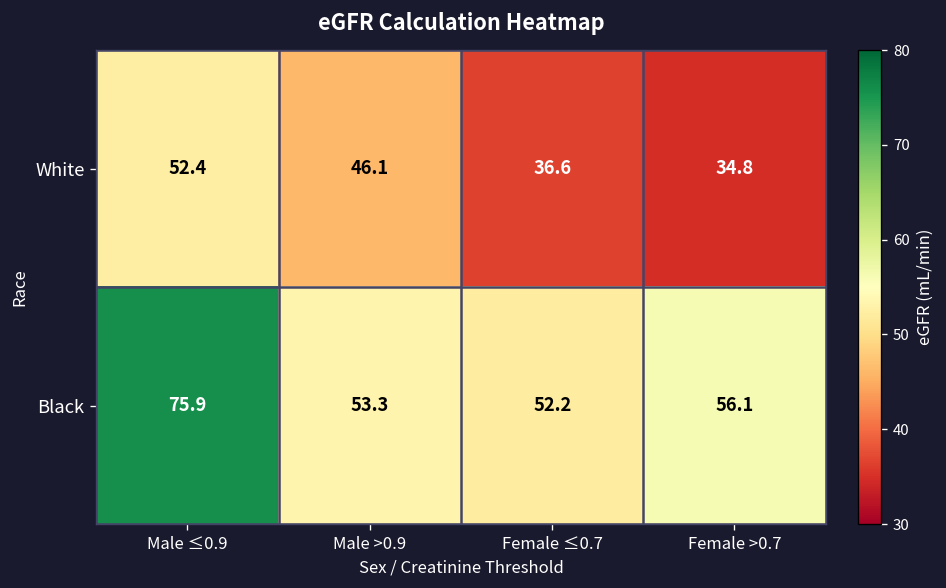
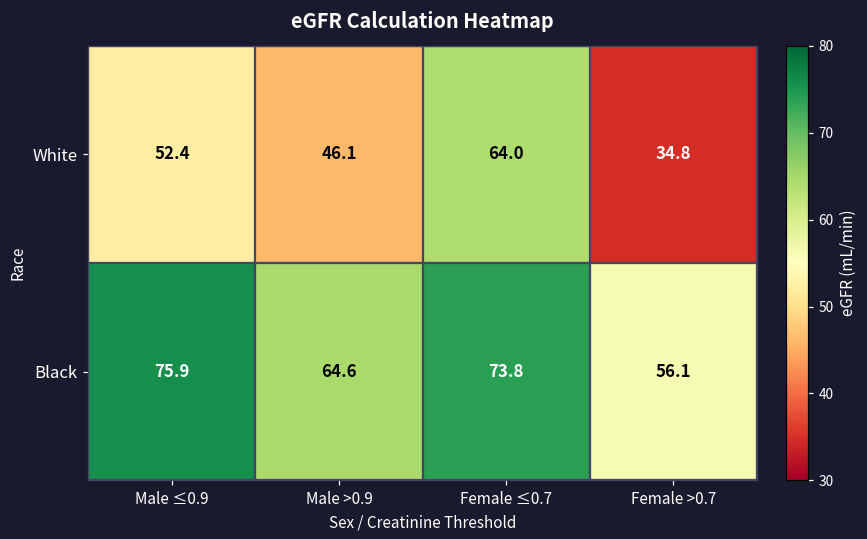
White, Female ≤0.7: 36.6 -> 64.0
Black, Male >0.9: 53.3 -> 64.6
Black, Female ≤0.7: 52.2 -> 73.8
